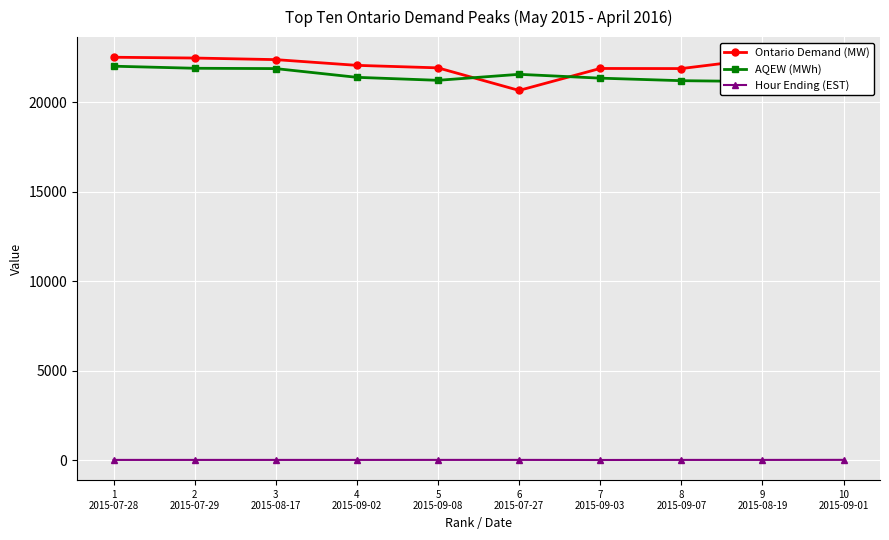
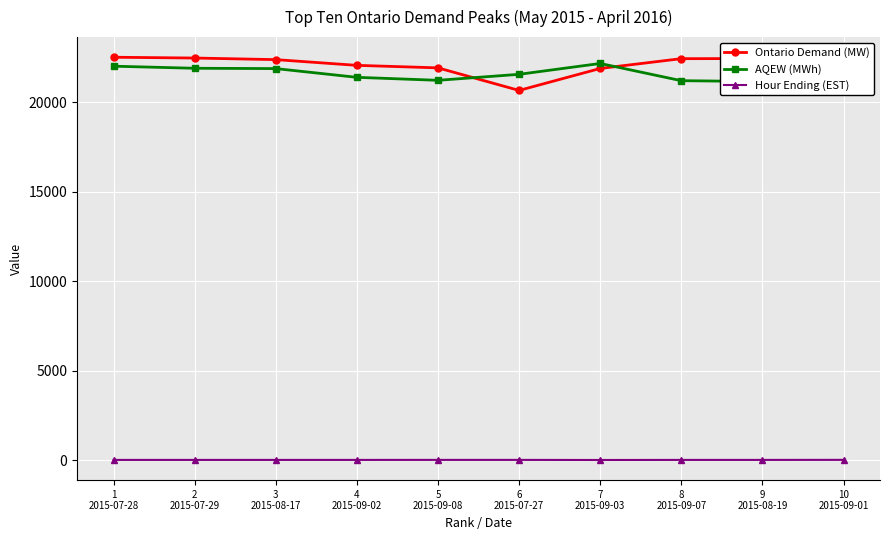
AQEW (MWh), 7 2015-09-03: 21300 -> 22200
Ontario Demand (MW), 8 2015-09-07: 21900 -> 22400
